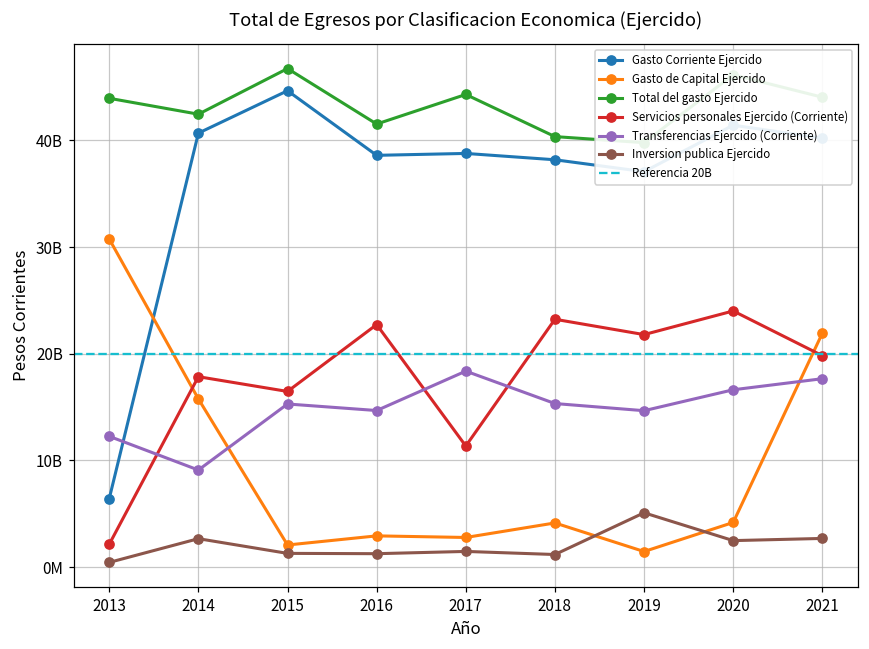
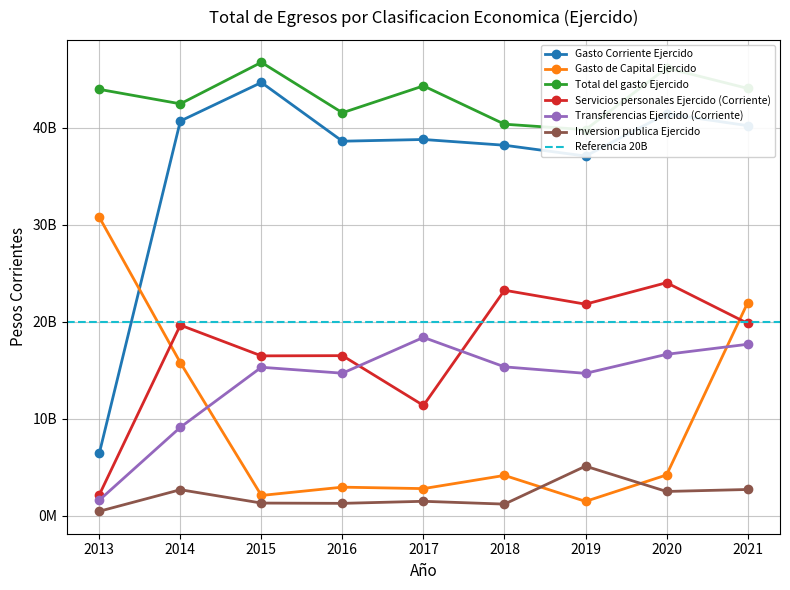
Transferencias Ejercido (Corriente), 2013: 12000000000 -> 2000000000
Servicios personales Ejercido (Corriente), 2014: 18000000000 -> 20000000000
Servicios personales Ejercido (Corriente), 2016: 23000000000 -> 16000000000
